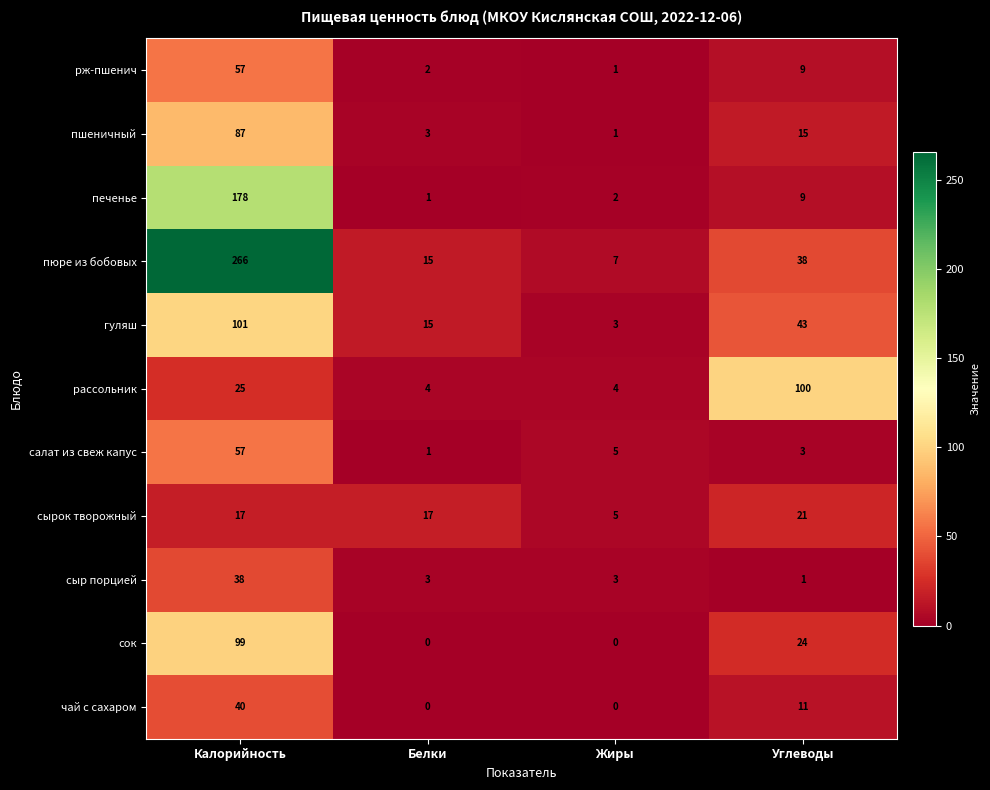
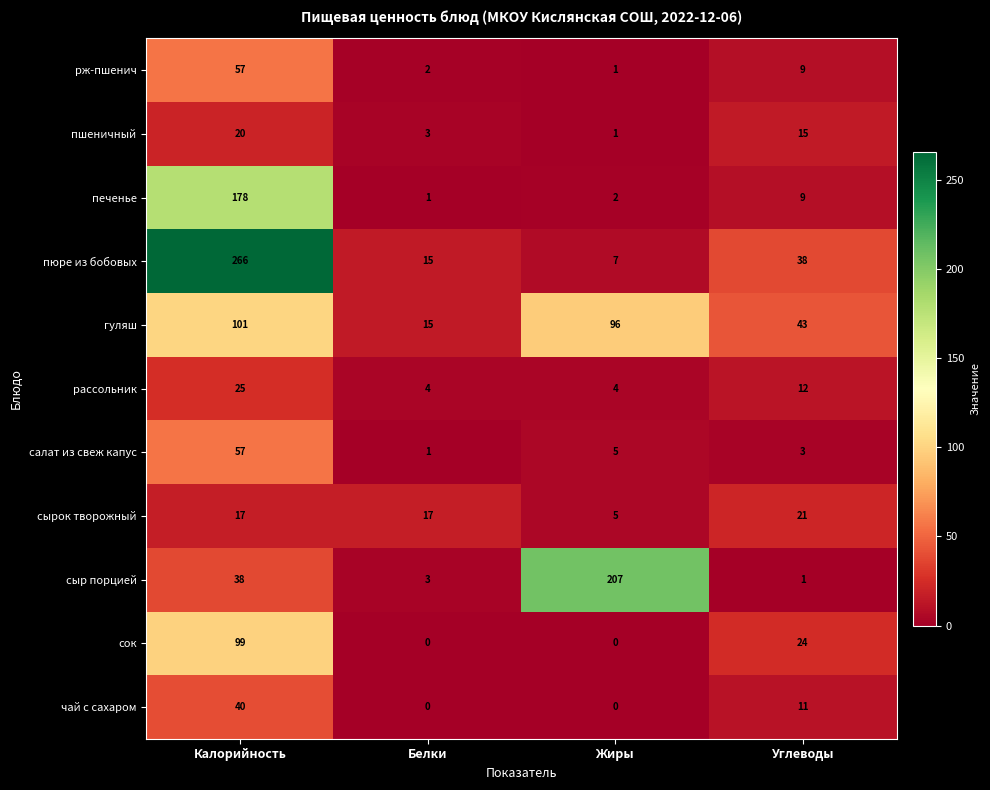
пшеничный, Калорийность: 87 -> 20
гуляш, Жиры: 3 -> 96
рассольник, Углеводы: 100 -> 12
сыр порцией, Жиры: 3 -> 207
